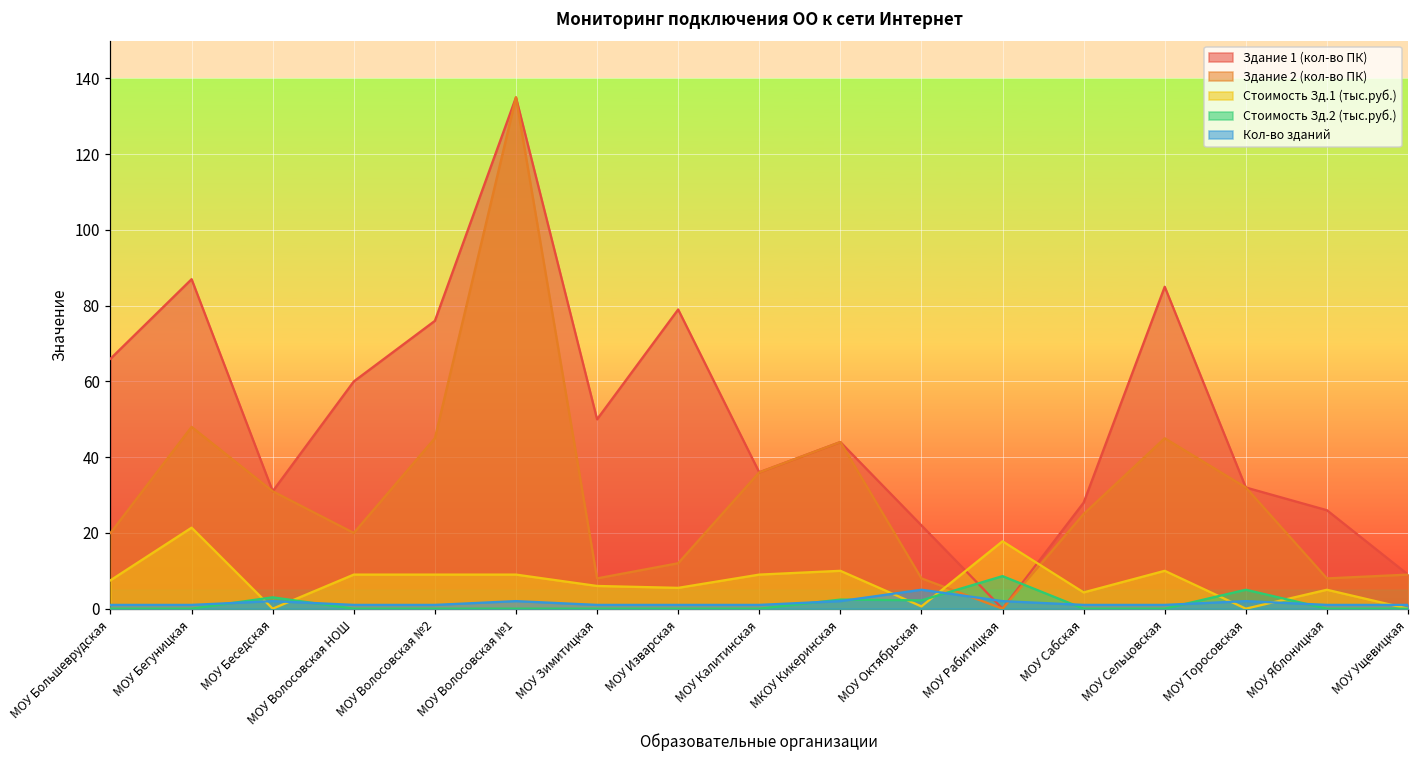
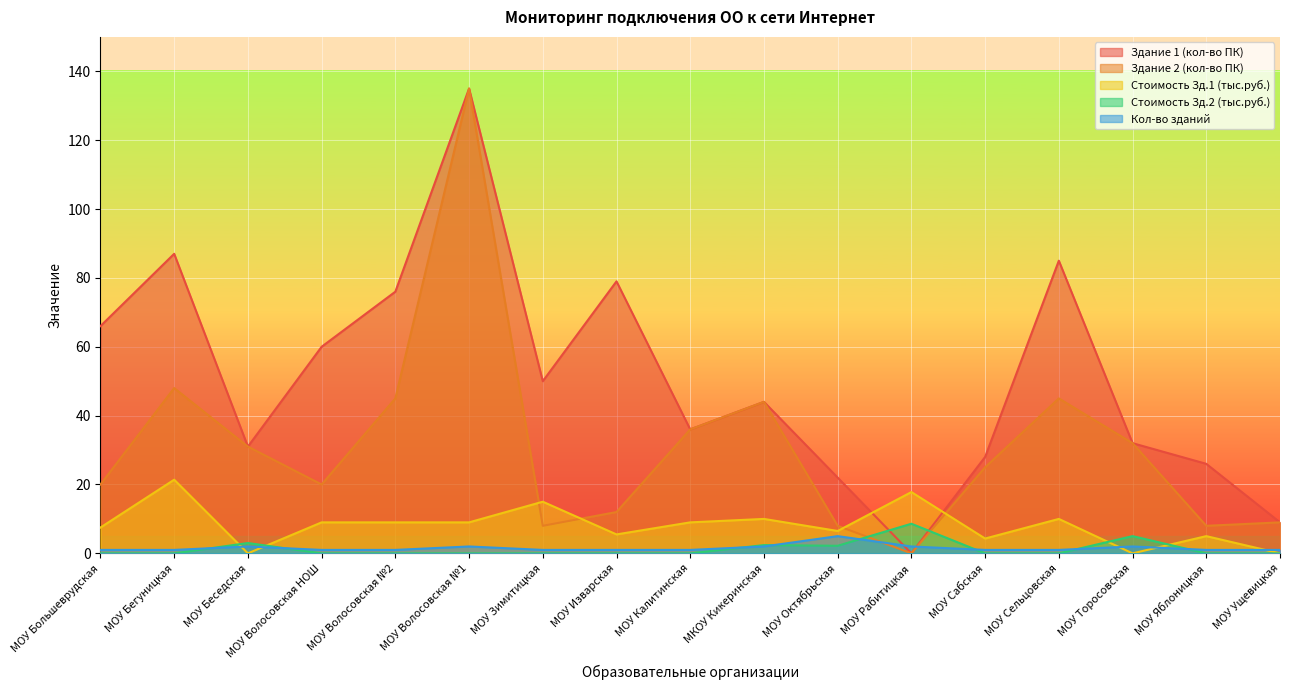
Стоимость Зд.1 (тыс.руб.), МОУ Зимитицкая: 6 -> 15
Стоимость Зд.1 (тыс.руб.), МОУ Октябрьская: 1 -> 7
